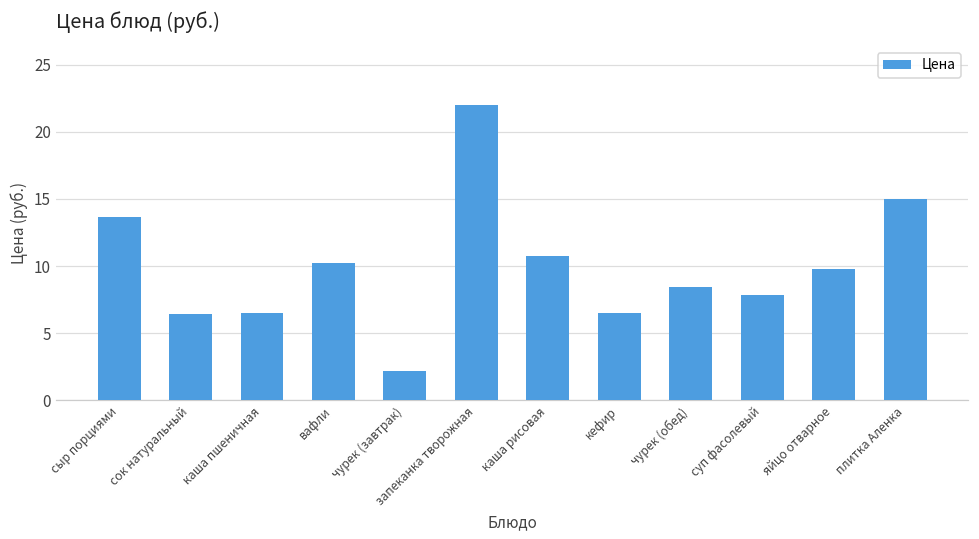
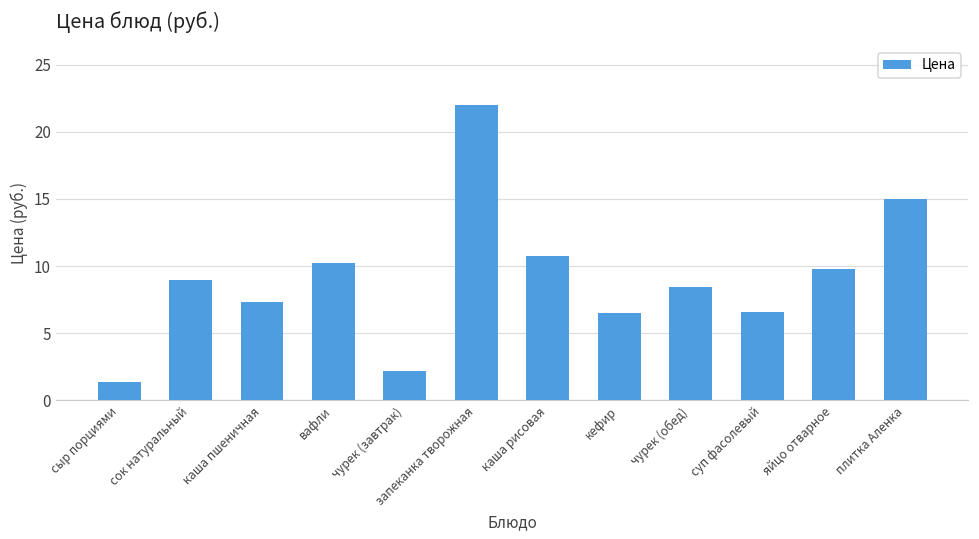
сыр порциями: 13.7 -> 1.4
сок натуральный: 6.4 -> 9.0
каша пшеничная: 6.5 -> 7.3
суп фасолевый: 7.9 -> 6.6
